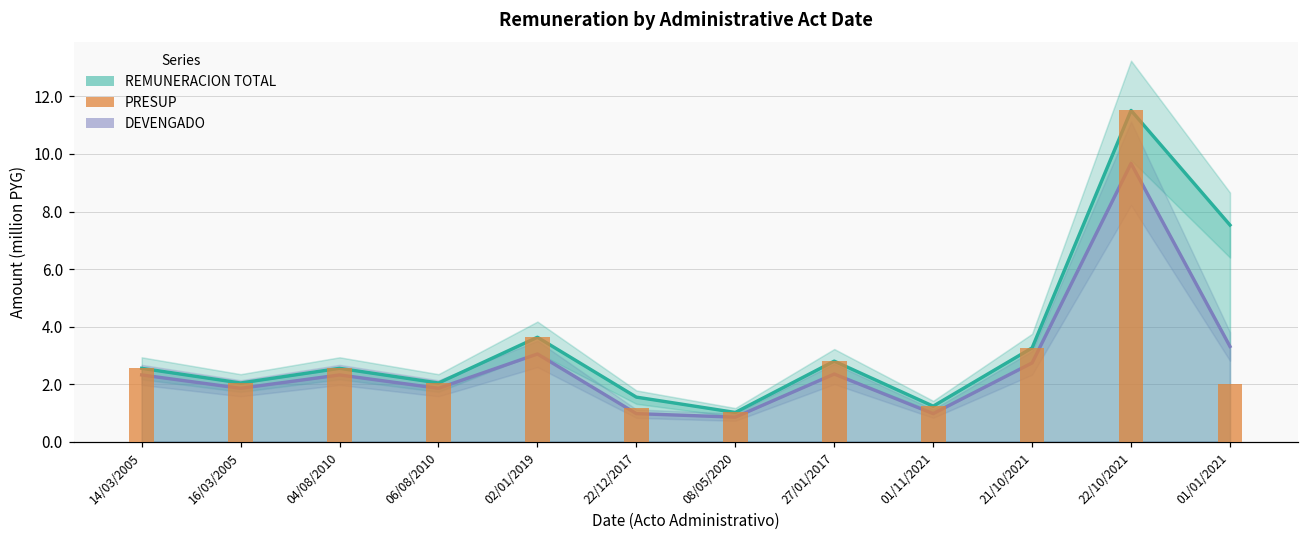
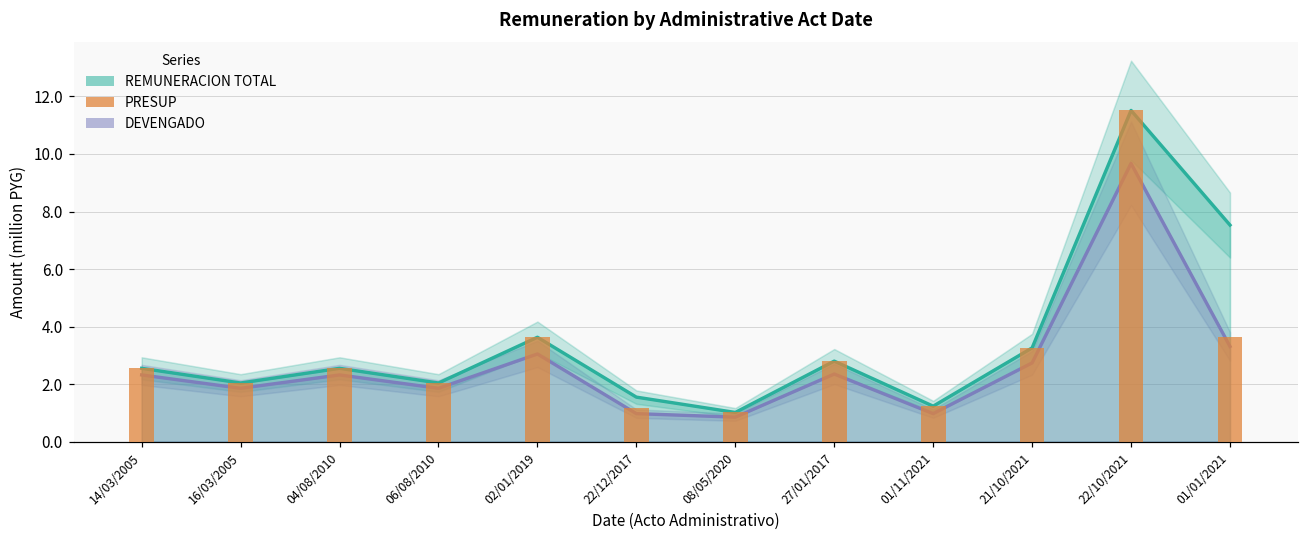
PRESUP, 01/01/2021: 2.0 -> 3.6
